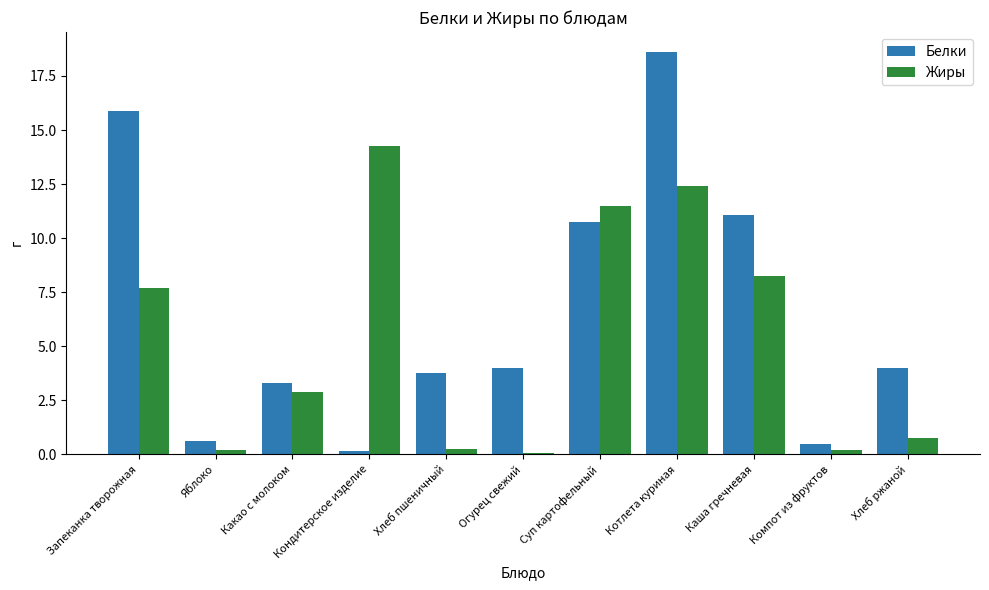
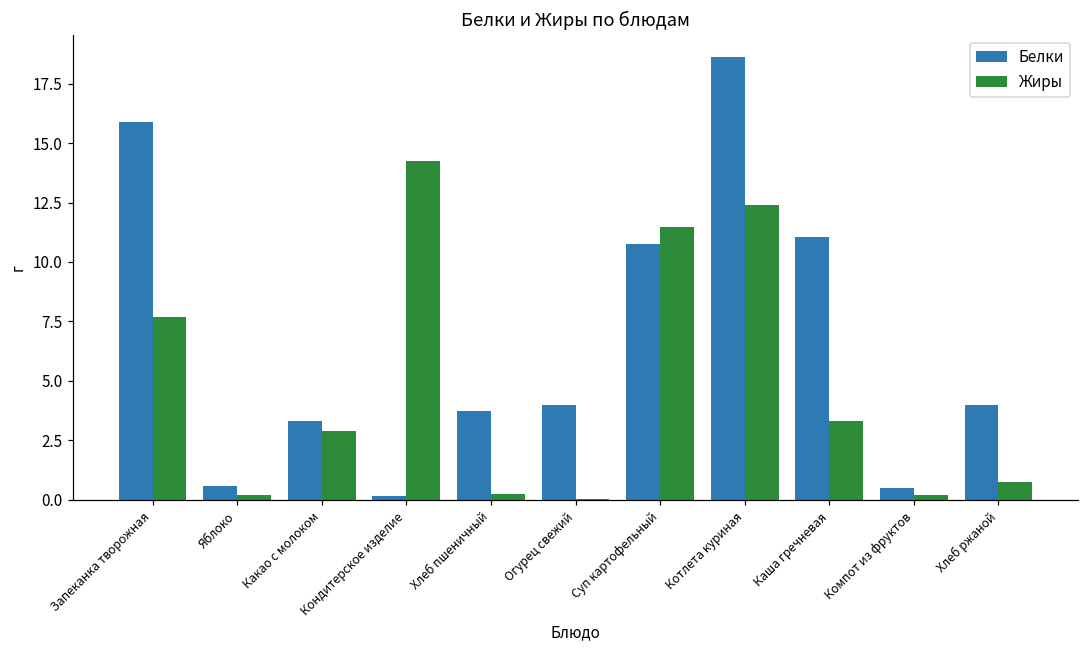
Жиры, Каша гречневая: 8.3 -> 3.3
